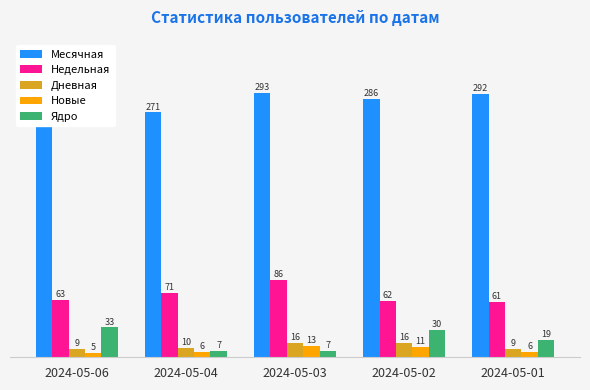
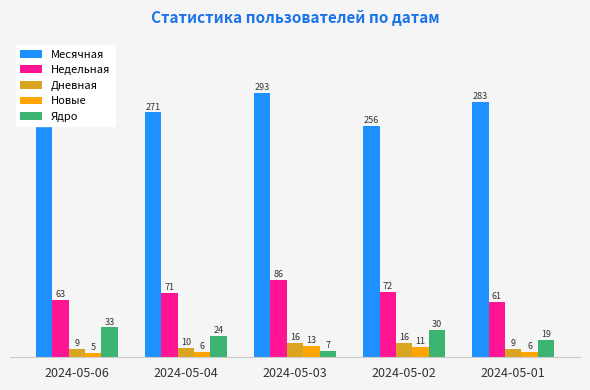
Ядро, 2024-05-04: 7 -> 24
Месячная, 2024-05-02: 286 -> 256
Недельная, 2024-05-02: 62 -> 72
Месячная, 2024-05-01: 292 -> 283
